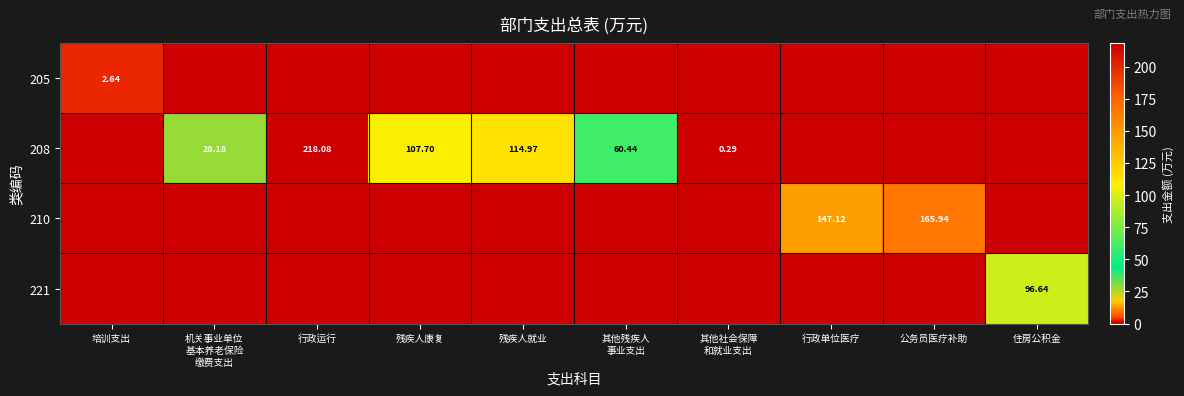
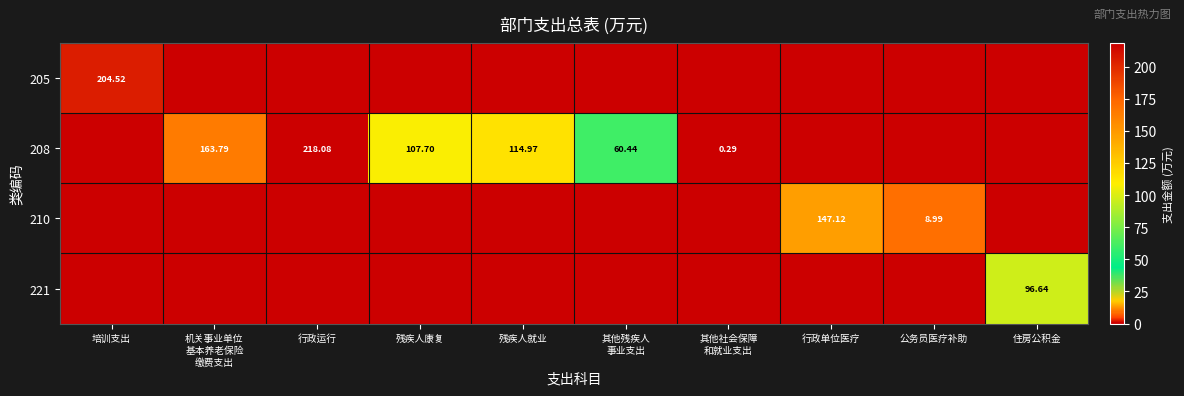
205, 培训支出: 2.64 -> 204.52
208, 机关事业单位 基本养老保险 缴费支出: 28.18 -> 163.79
210, 公务员医疗补助: 165.94 -> 8.99
